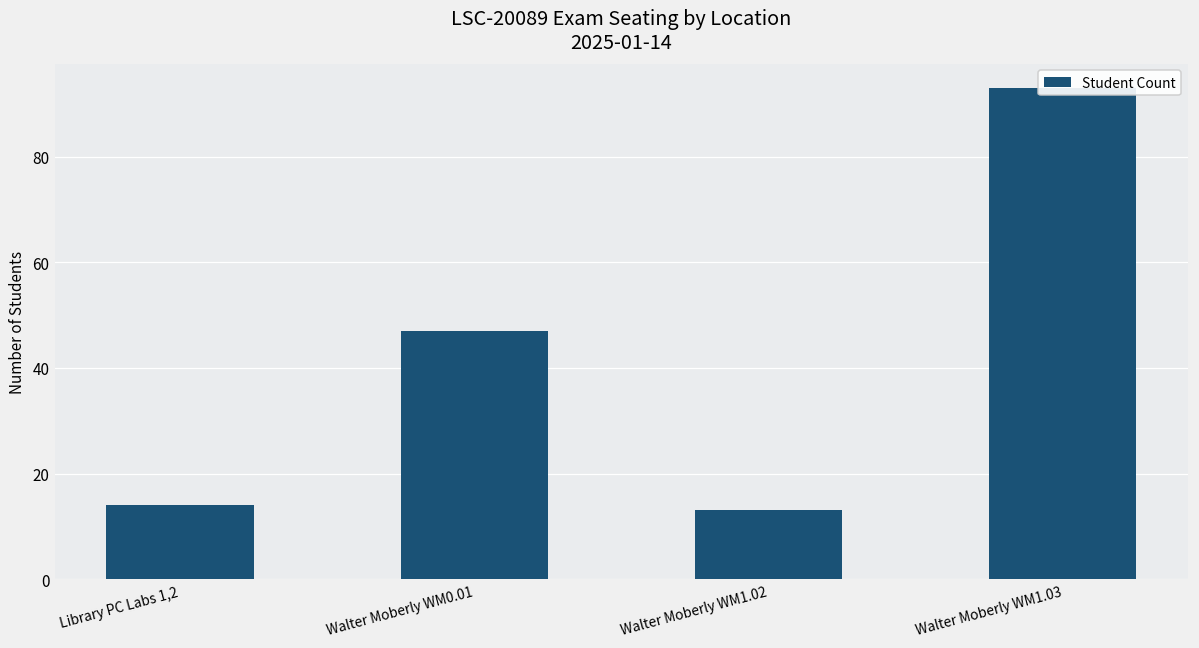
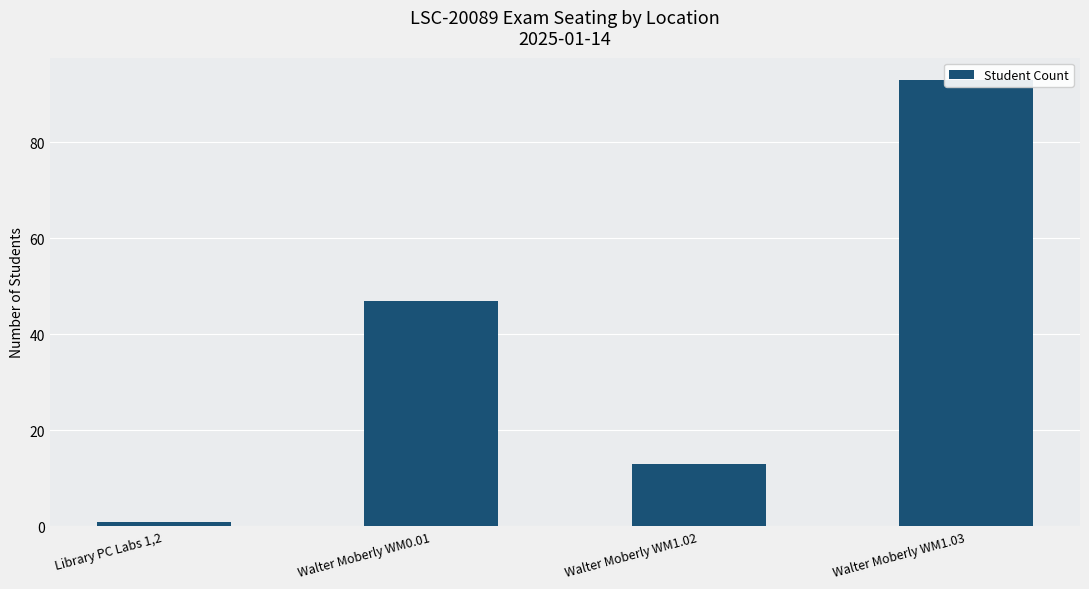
Library PC Labs 1,2: 14 -> 1
